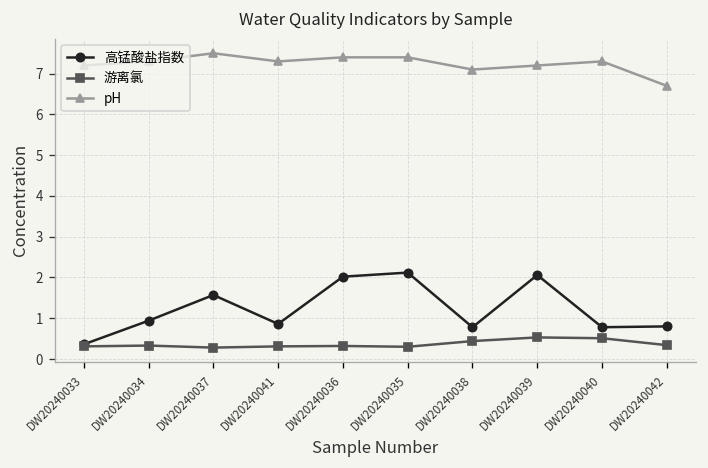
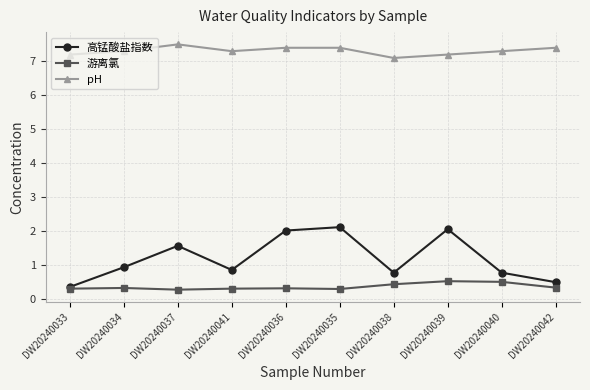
高锰酸盐指数, DW20240042: 0.8 -> 0.5
pH, DW20240042: 6.7 -> 7.4
